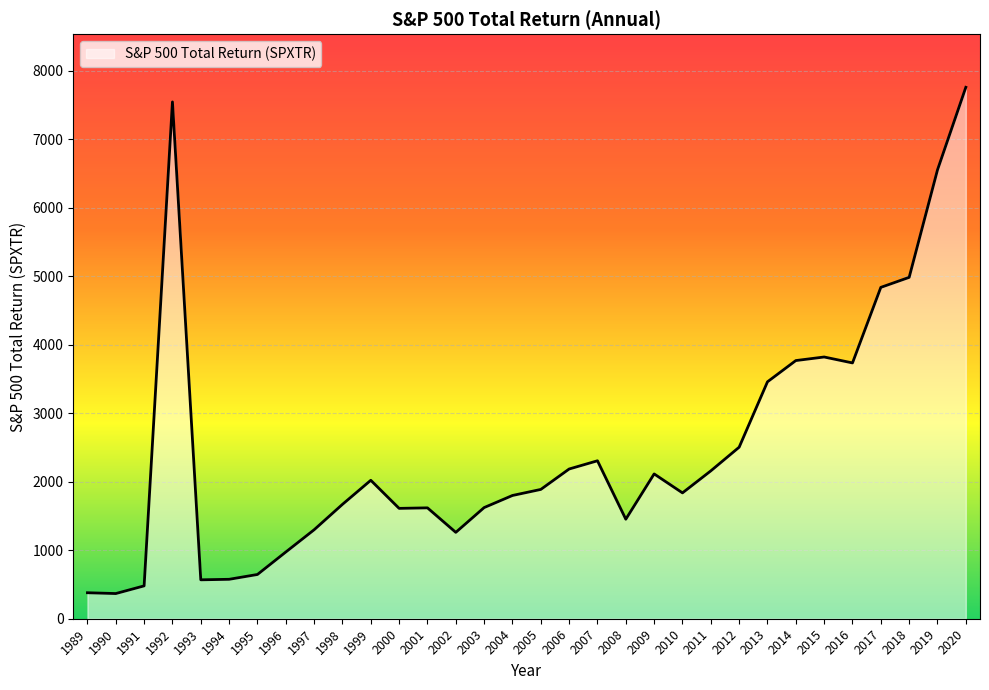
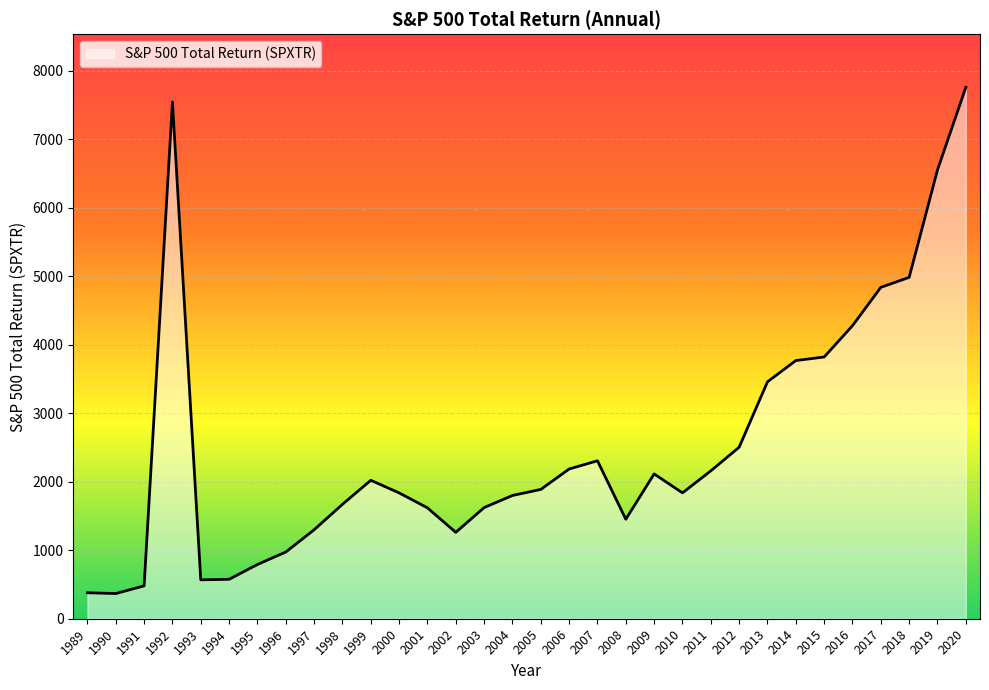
1995: 600 -> 800
2000: 1600 -> 1800
2016: 3700 -> 4300
